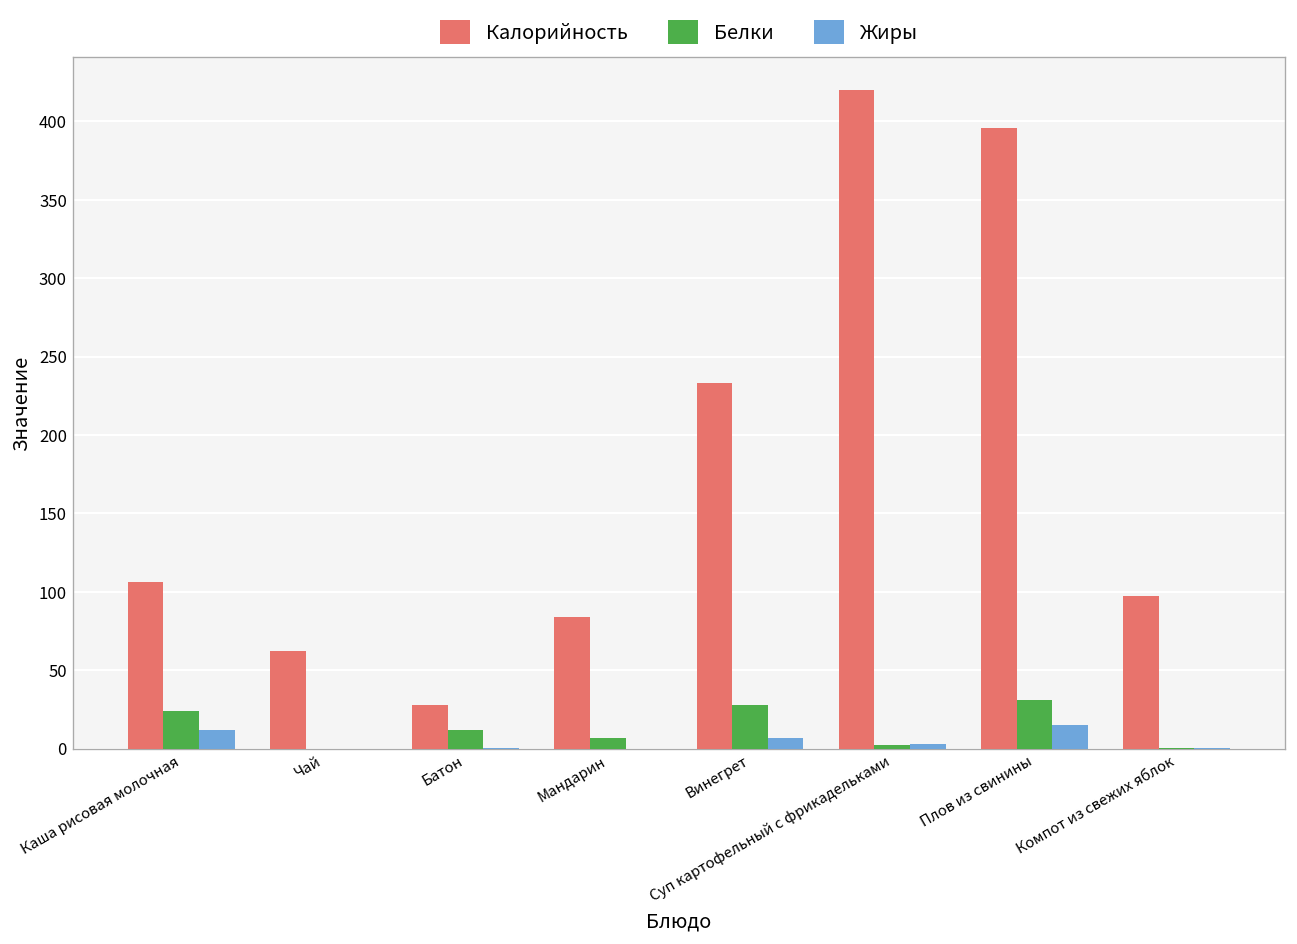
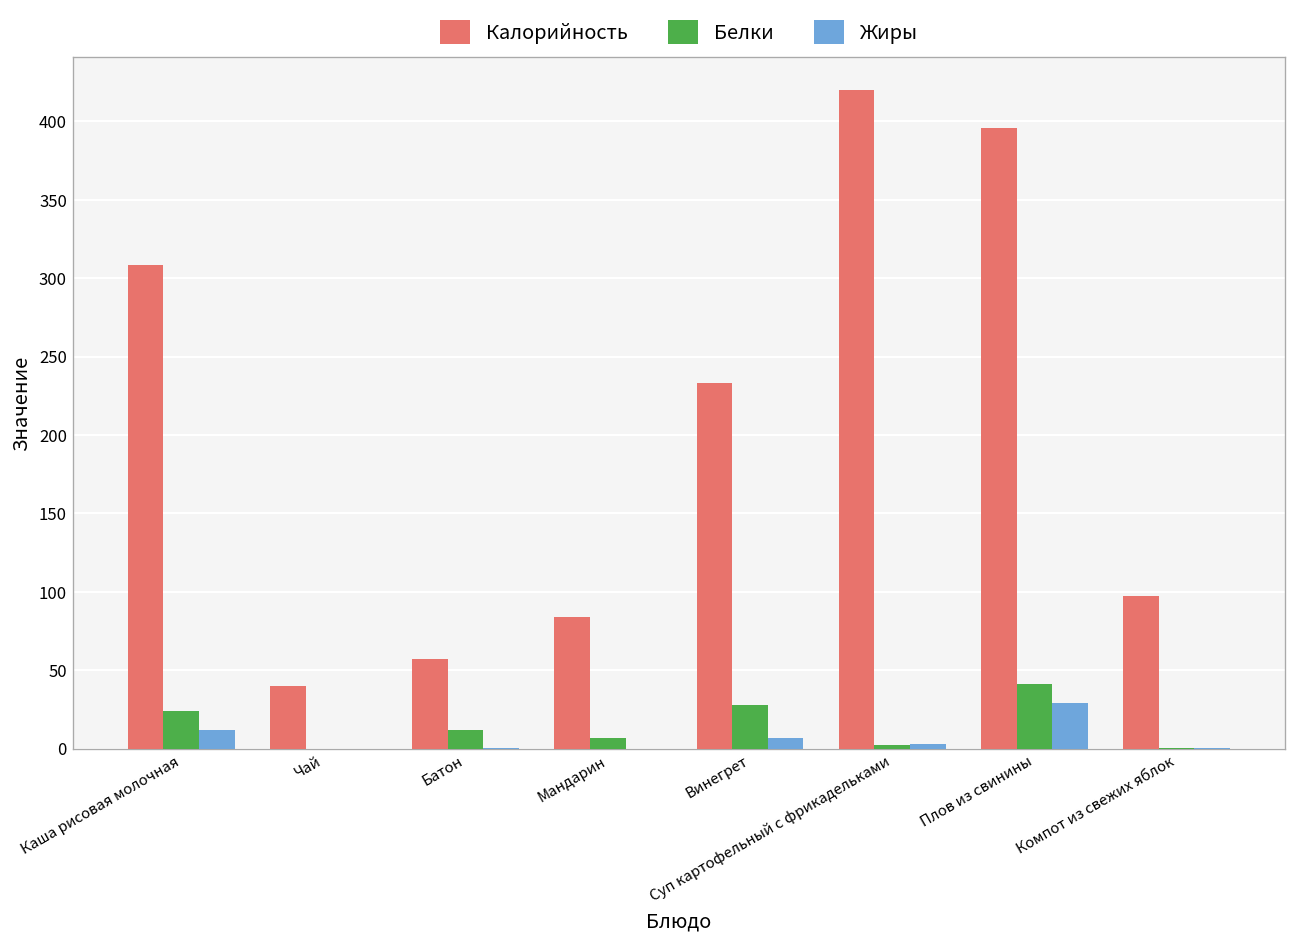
Калорийность, Каша рисовая молочная: 106 -> 309
Калорийность, Чай: 62 -> 40
Калорийность, Батон: 28 -> 57
Белки, Плов из свинины: 31 -> 41
Жиры, Плов из свинины: 15 -> 29
